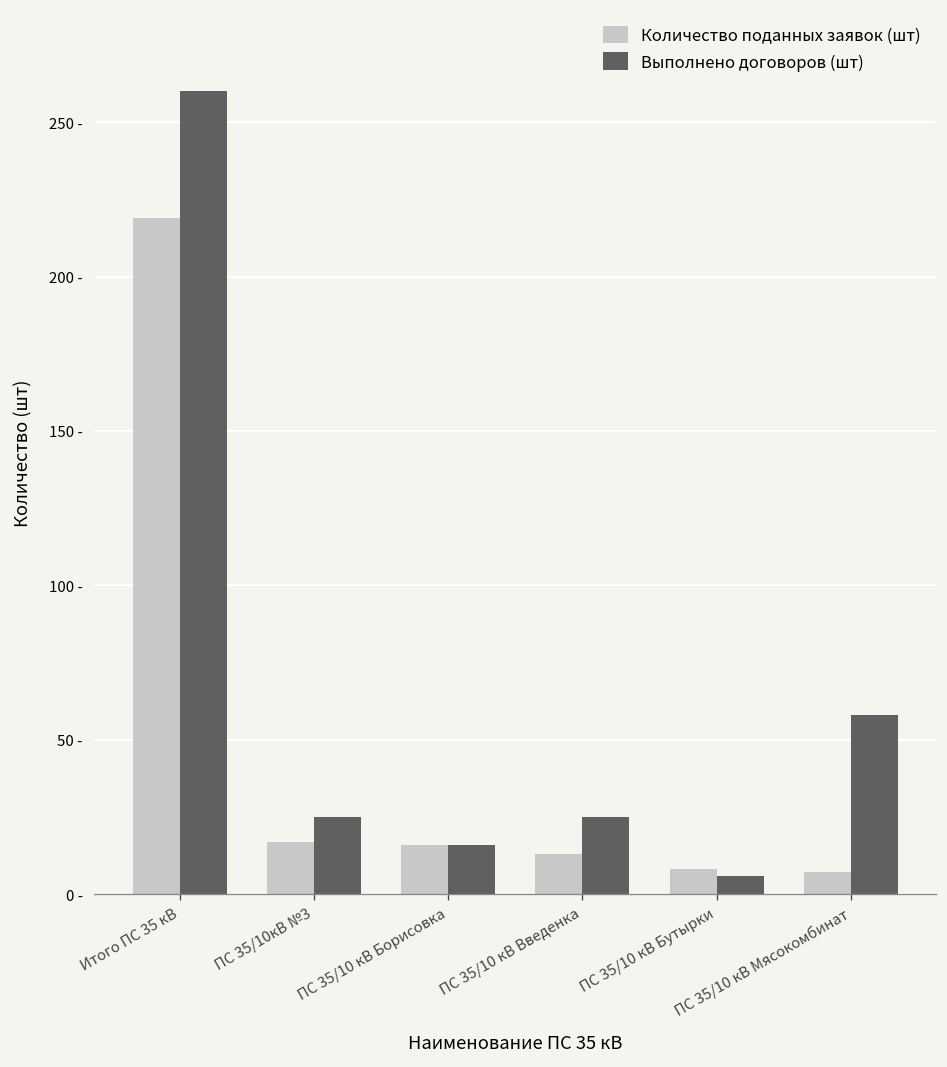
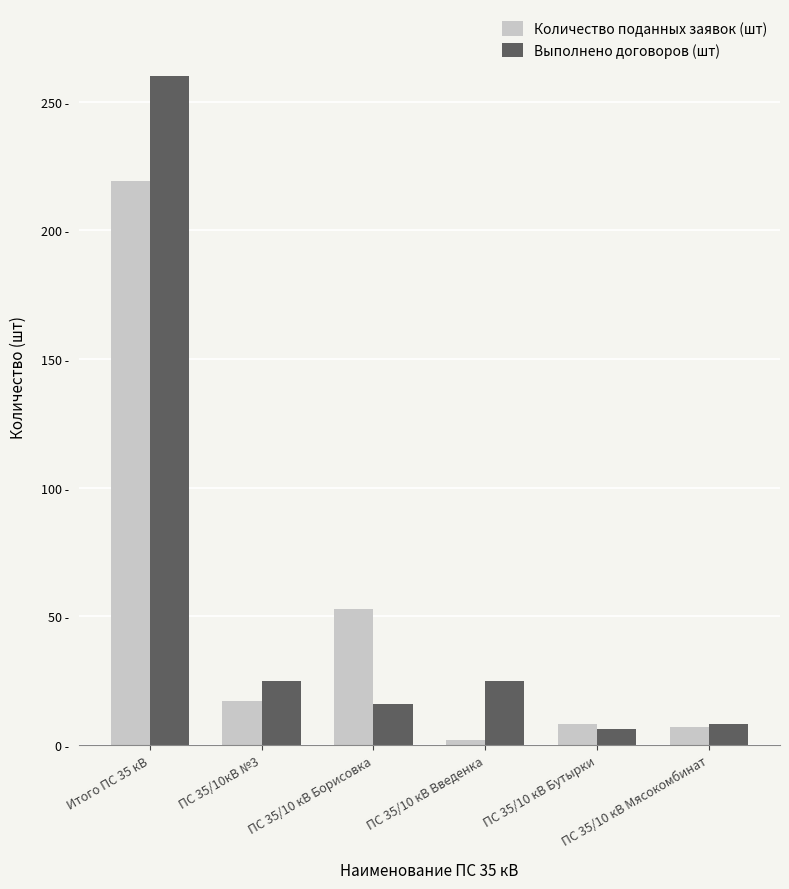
Количество поданных заявок (шт), ПС 35/10 кВ Борисовка: 16 - -> 53 -
Количество поданных заявок (шт), ПС 35/10 кВ Введенка: 13 - -> 2 -
Выполнено договоров (шт), ПС 35/10 кВ Мясокомбинат: 58 - -> 8 -
